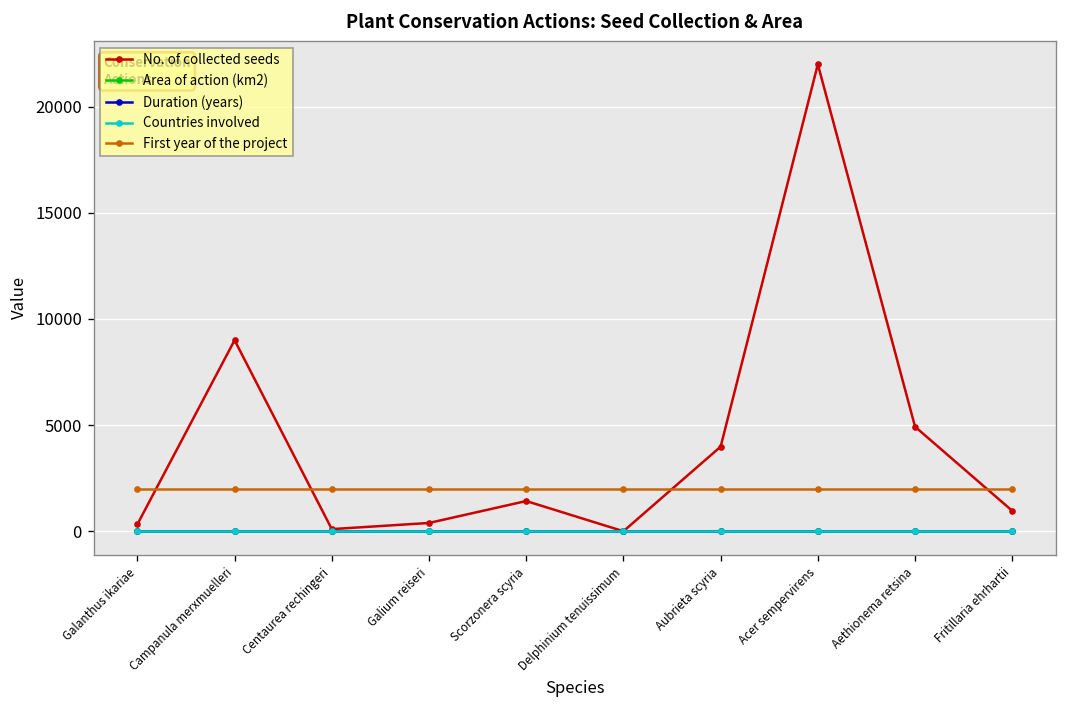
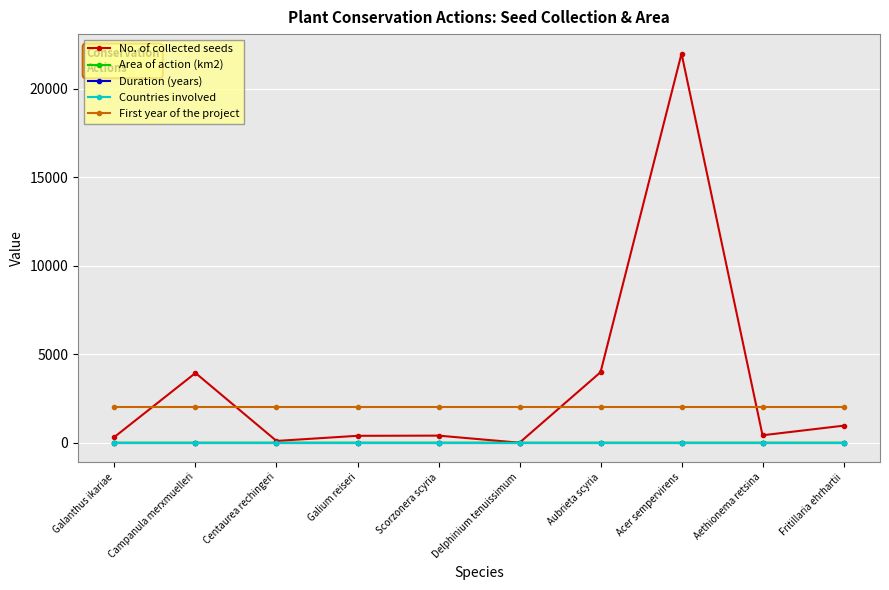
No. of collected seeds, Campanula merxmuelleri: 9000 -> 3900
No. of collected seeds, Scorzonera scyria: 1400 -> 400
No. of collected seeds, Aethionema retsina: 4900 -> 400
